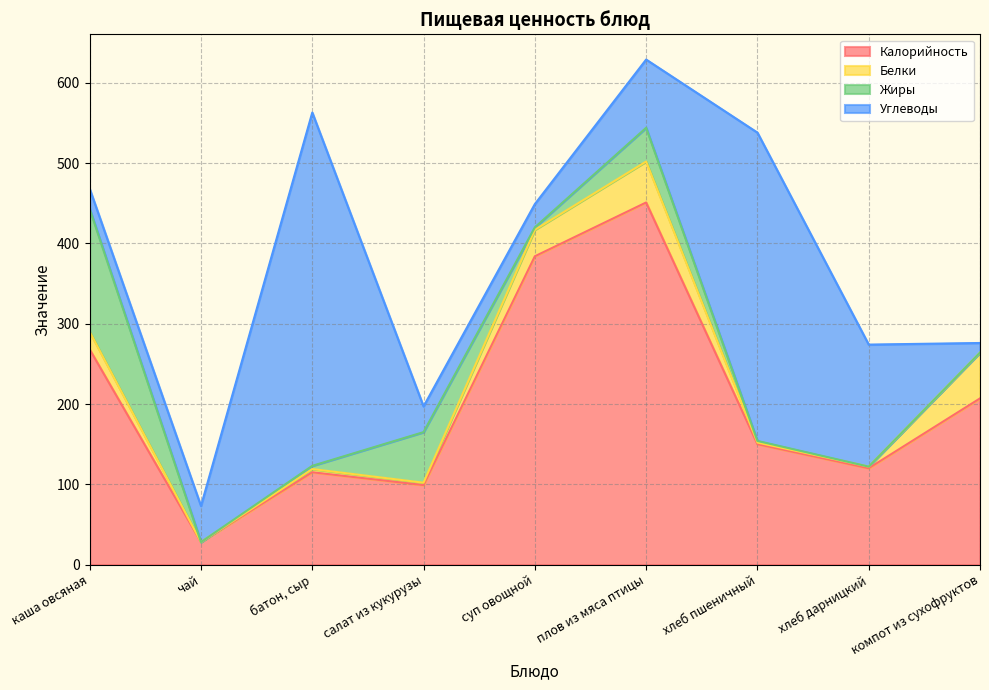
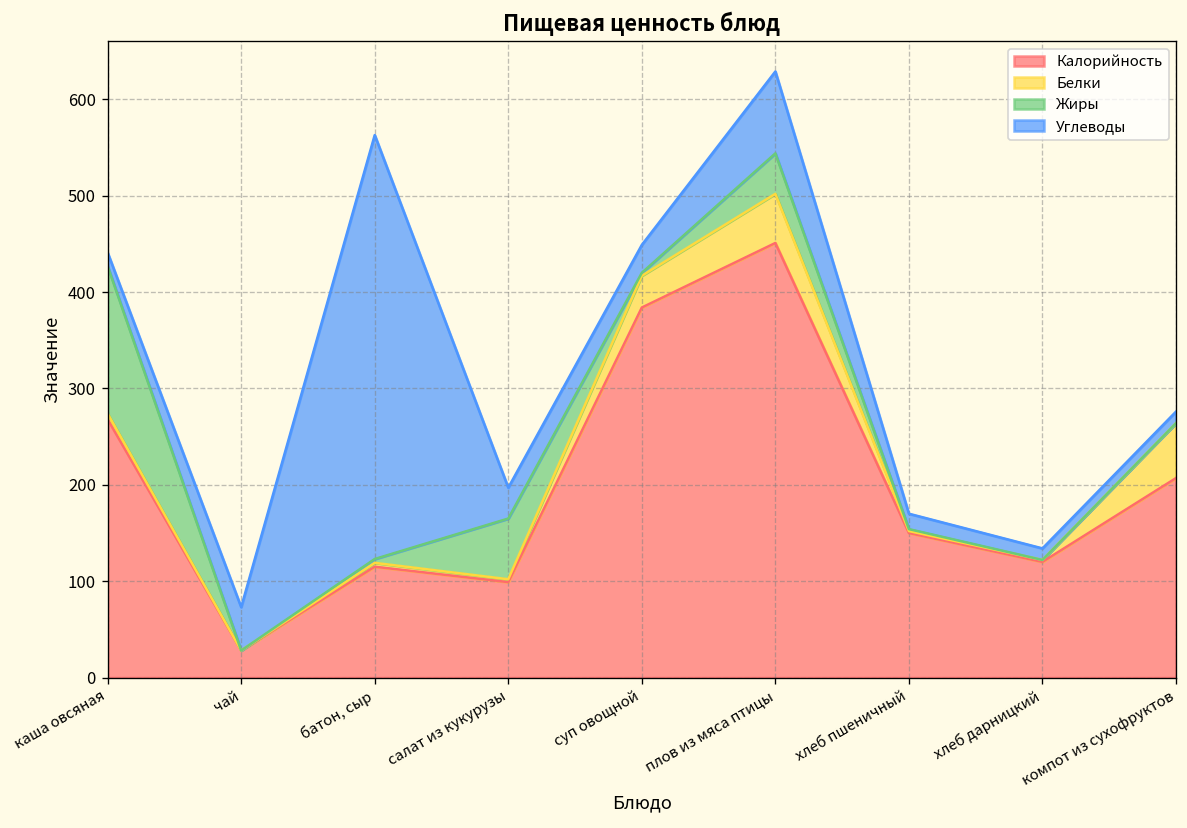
Белки, каша овсяная: 20 -> 10
Углеводы, каша овсяная: 30 -> 10
Углеводы, хлеб пшеничный: 380 -> 20
Углеводы, хлеб дарницкий: 150 -> 10
